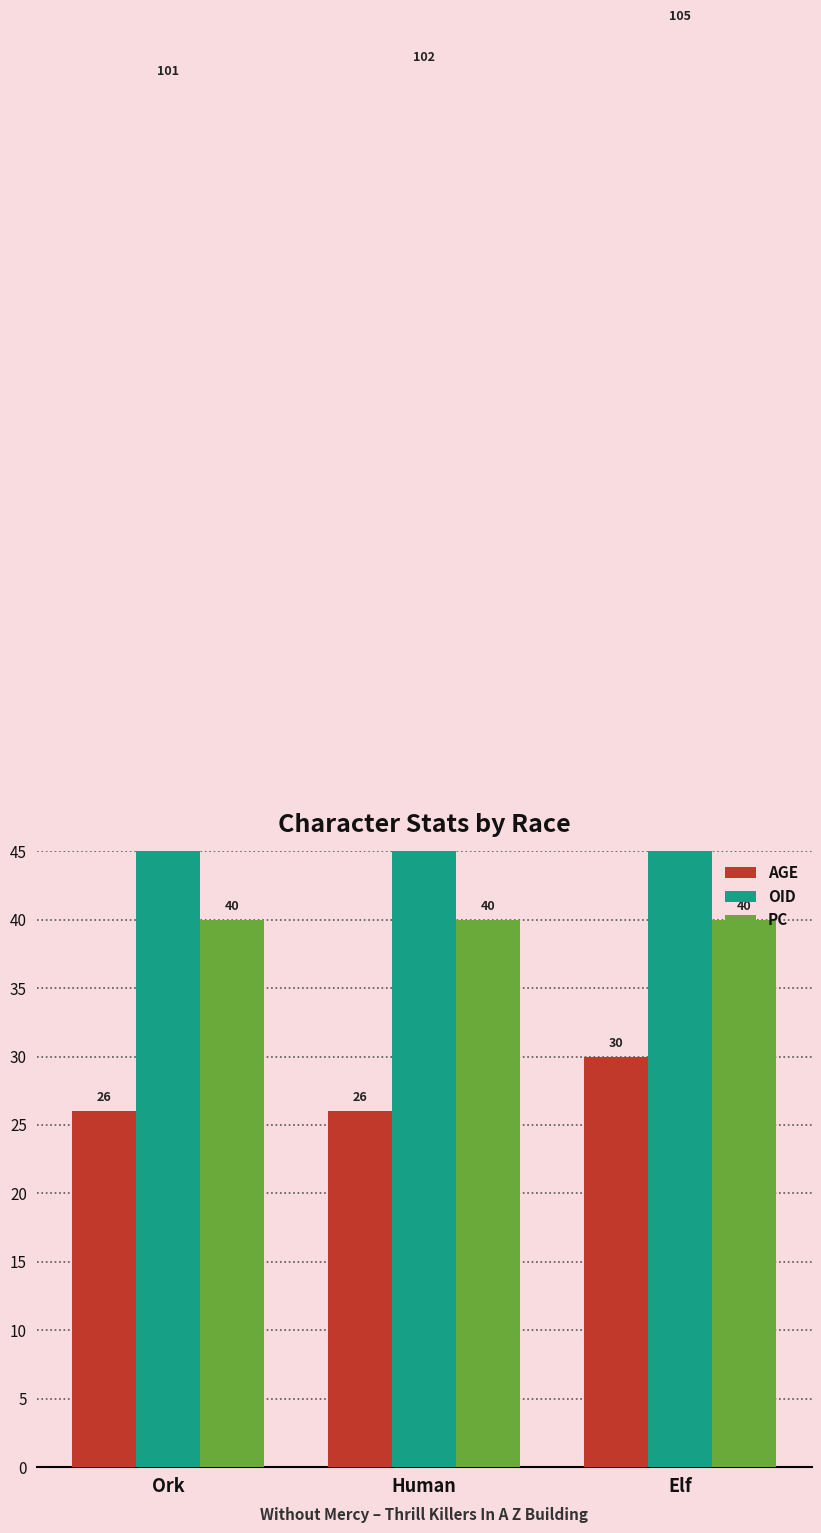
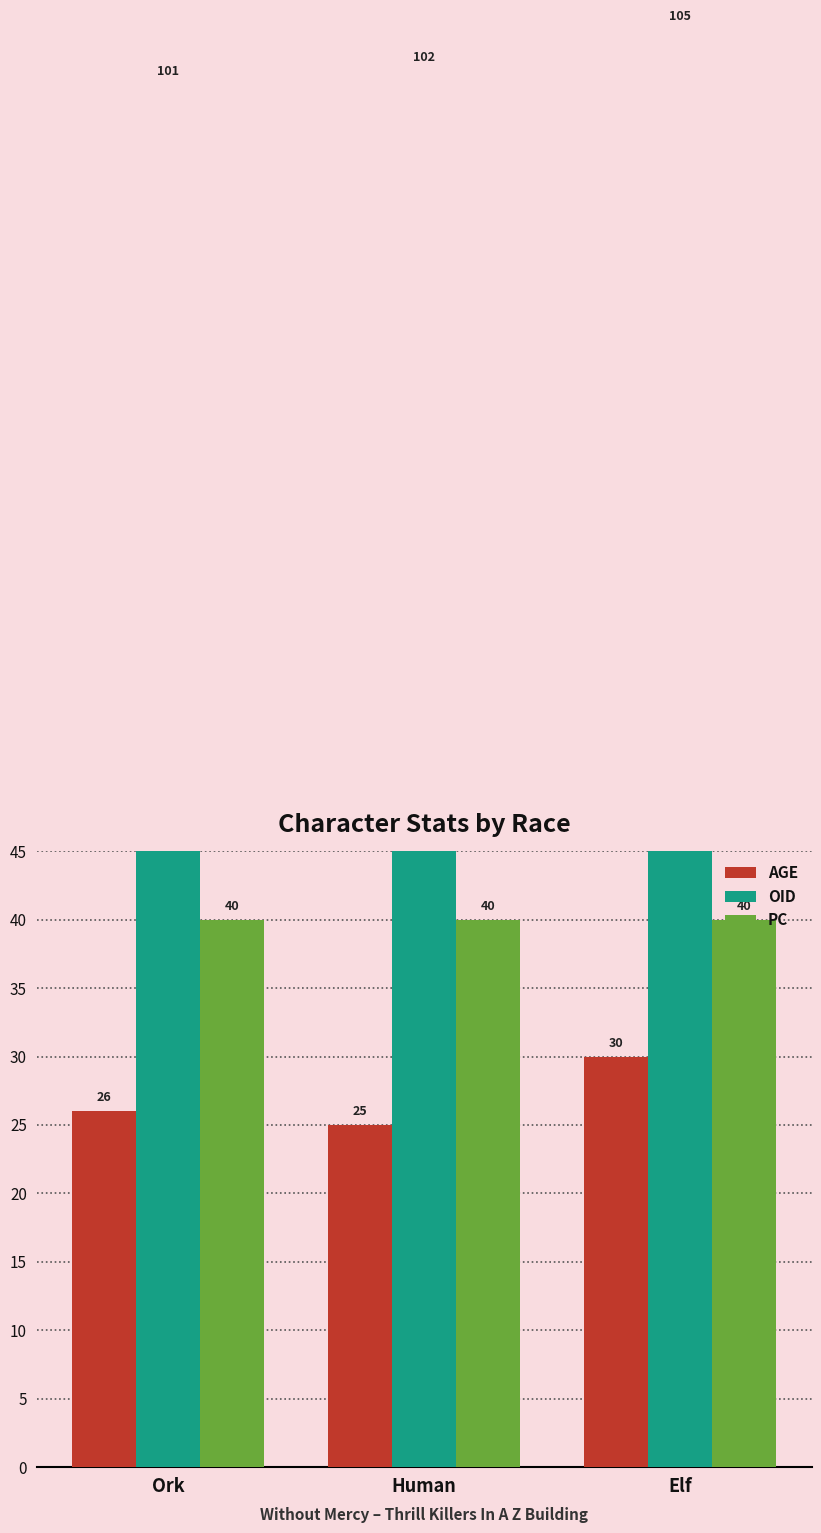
AGE, Human: 26 -> 25
